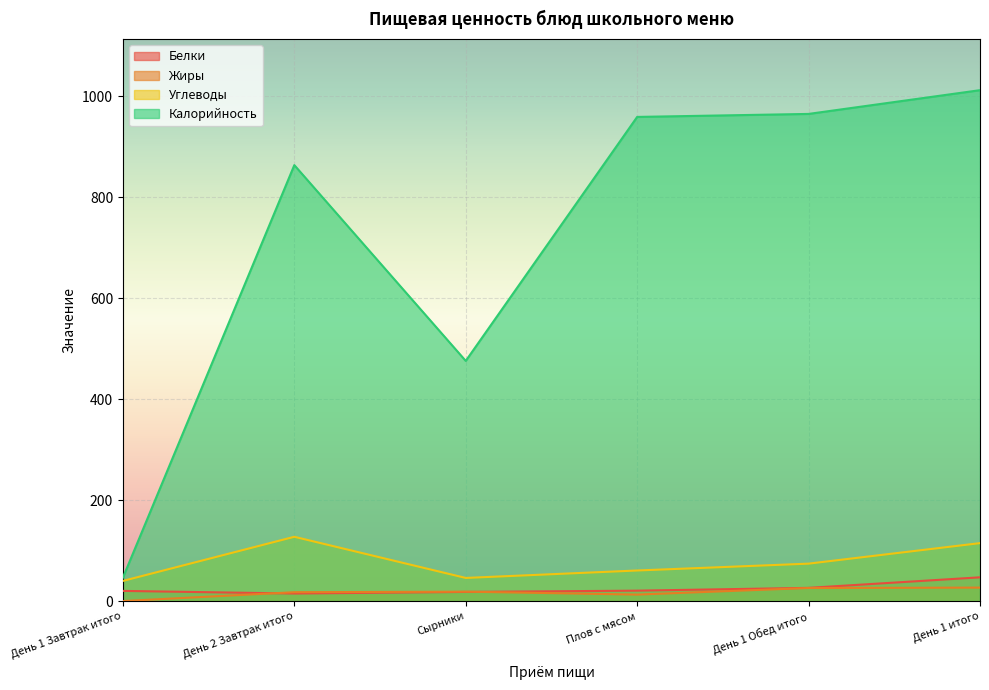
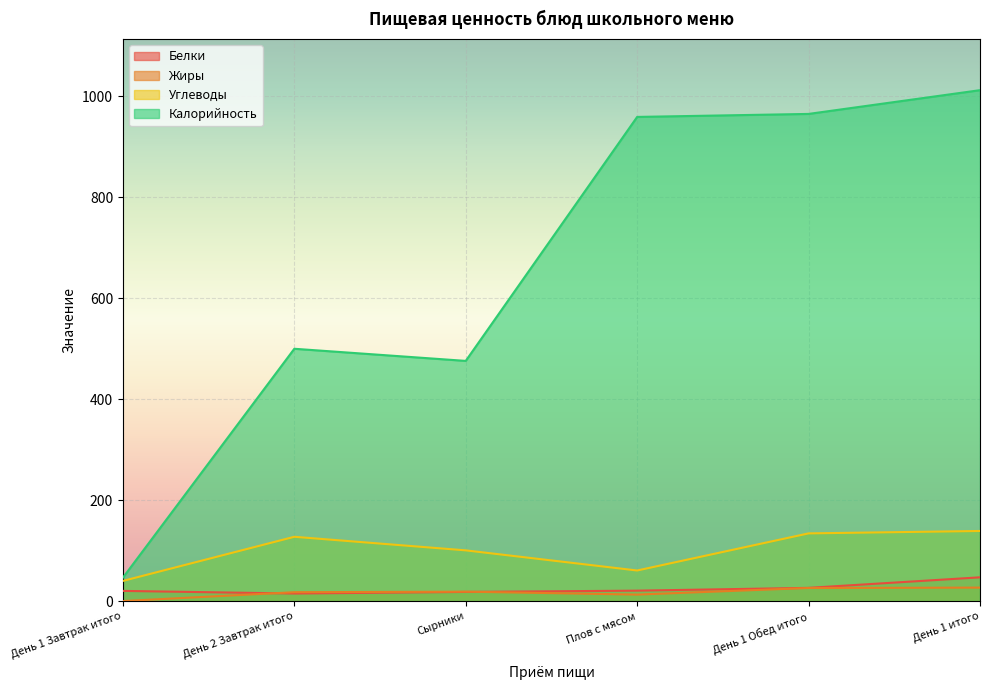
Калорийность, День 2 Завтрак итого: 860 -> 500
Углеводы, Сырники: 50 -> 100
Углеводы, День 1 Обед итого: 70 -> 130
Углеводы, День 1 итого: 120 -> 140
